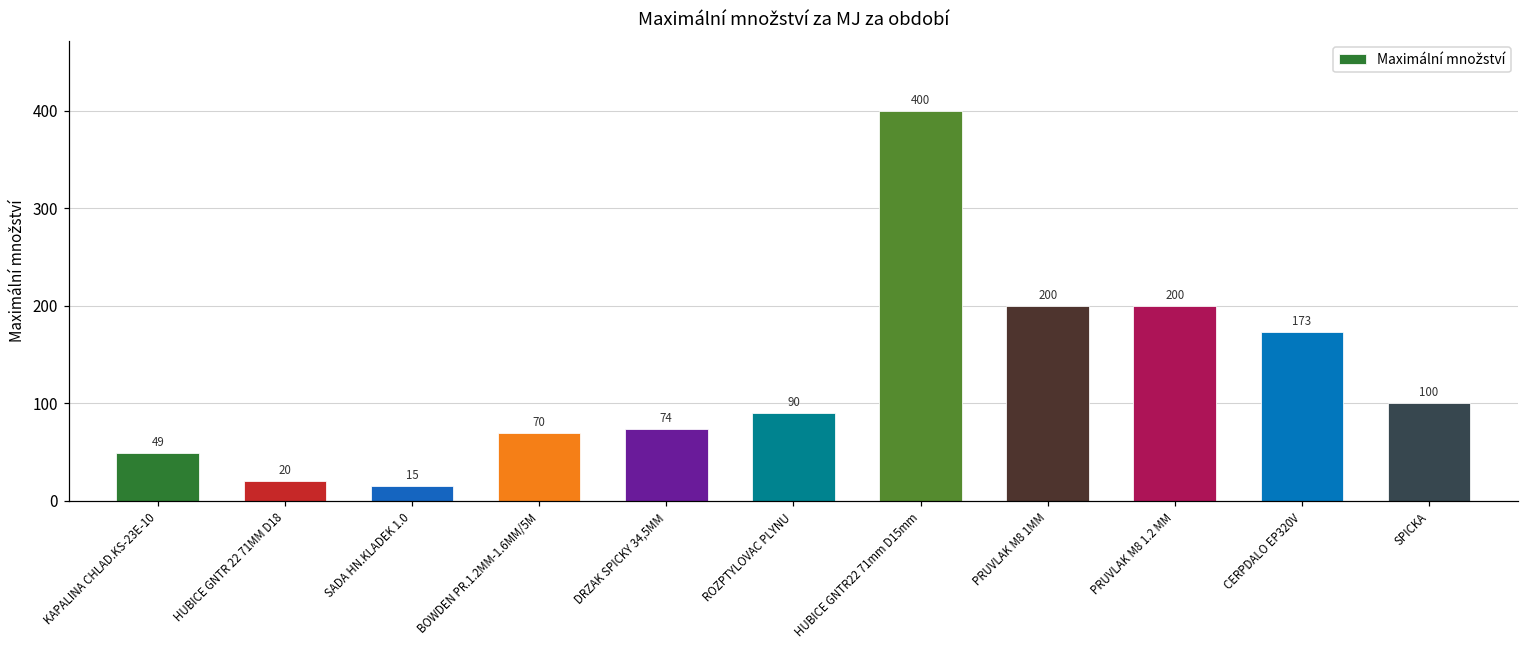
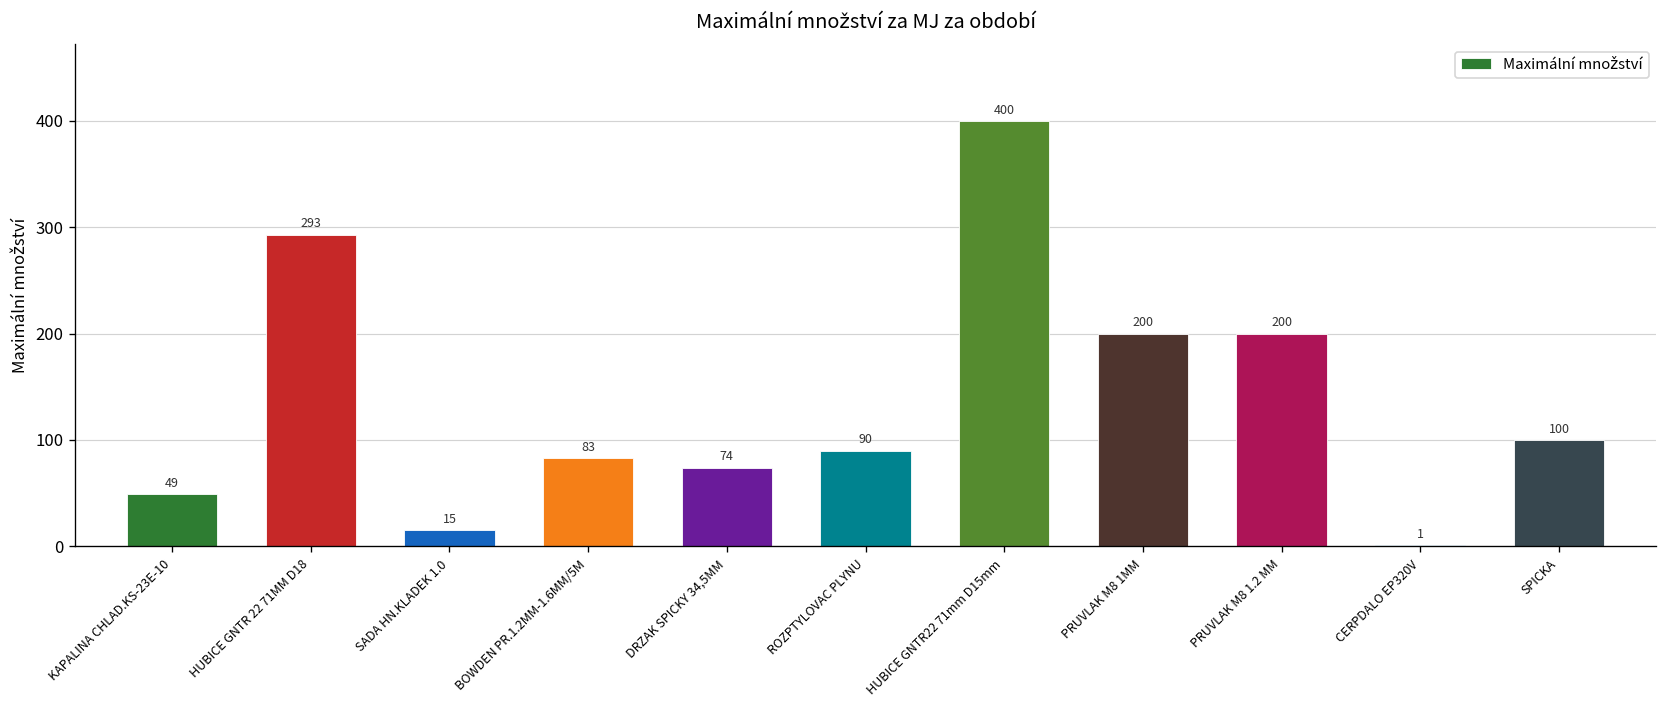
HUBICE GNTR 22 71MM D18: 20 -> 293
BOWDEN PR.1.2MM-1.6MM/5M: 70 -> 83
CERPDALO EP320V: 173 -> 1
